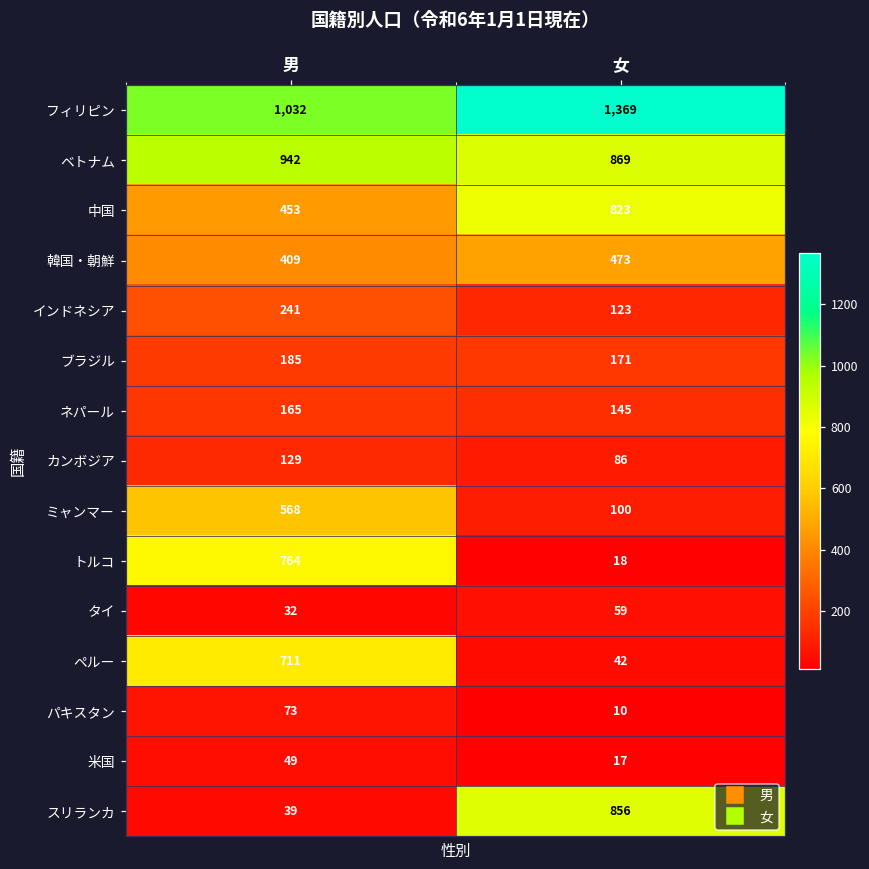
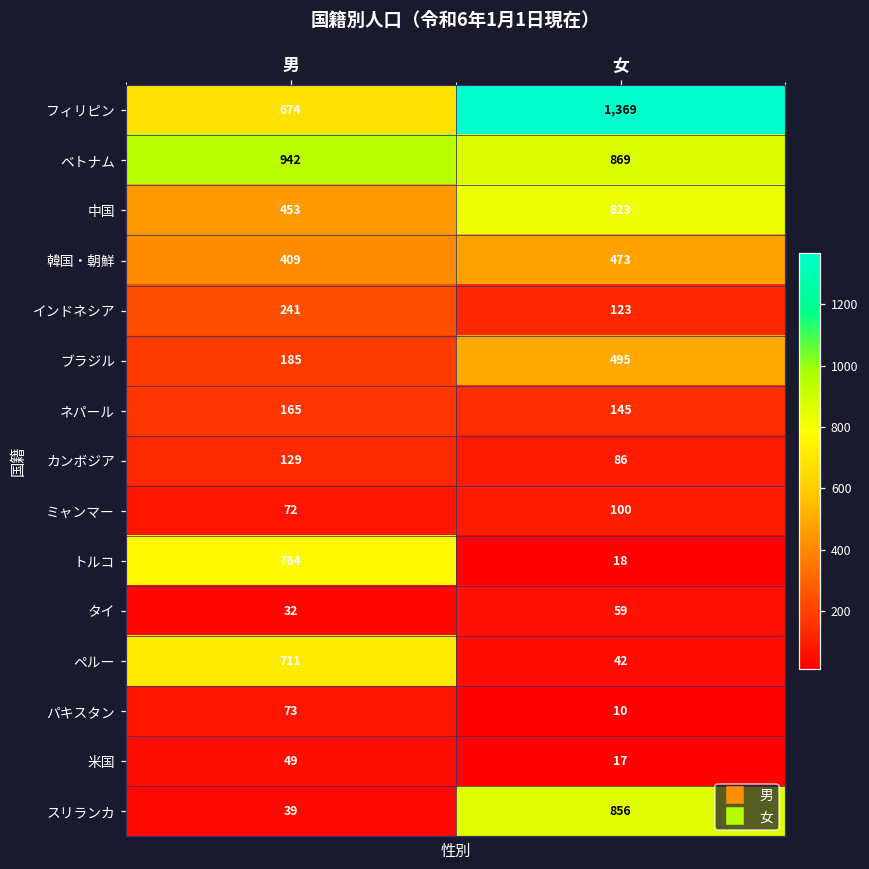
フィリピン, 男: 1,032 -> 674
ブラジル, 女: 171 -> 495
ミャンマー, 男: 568 -> 72
